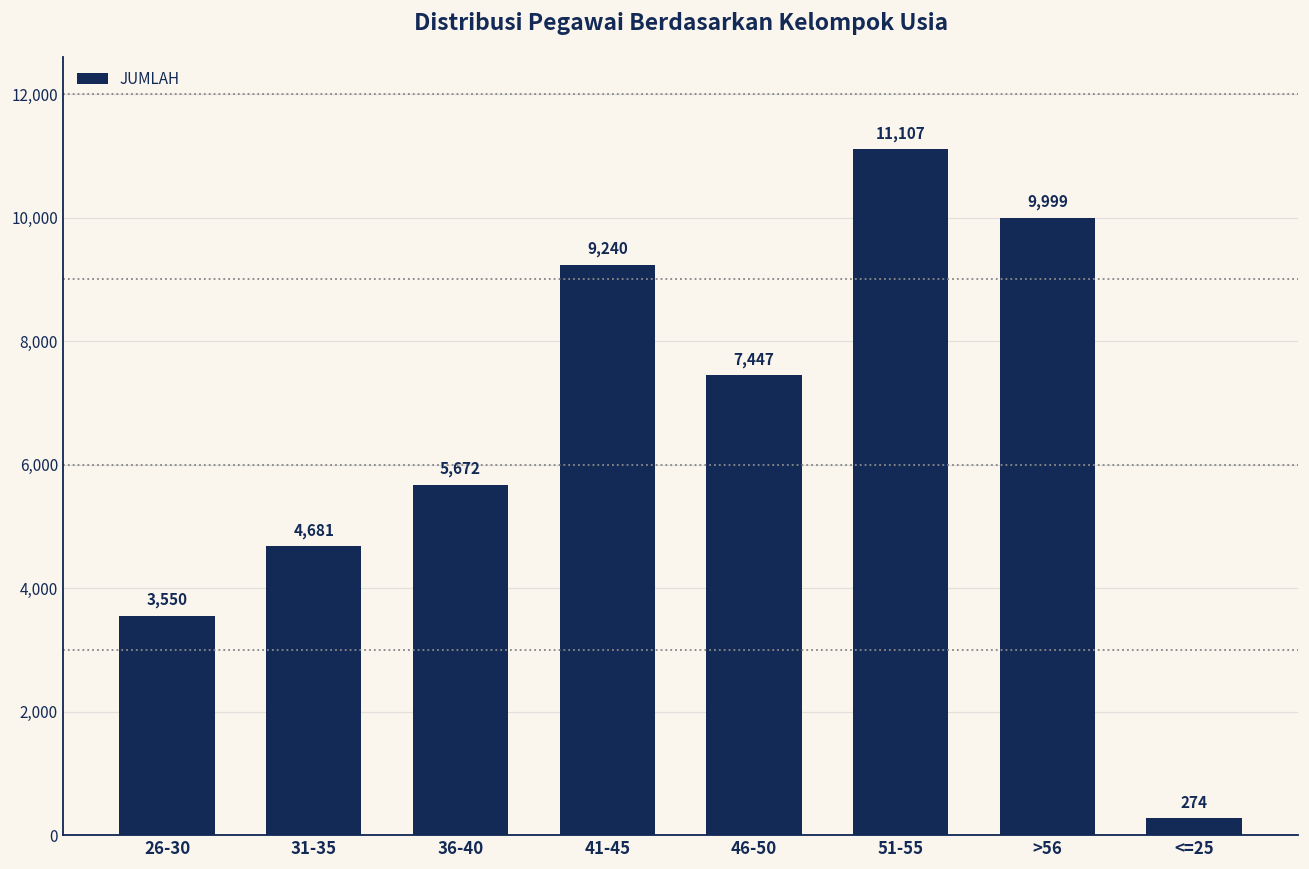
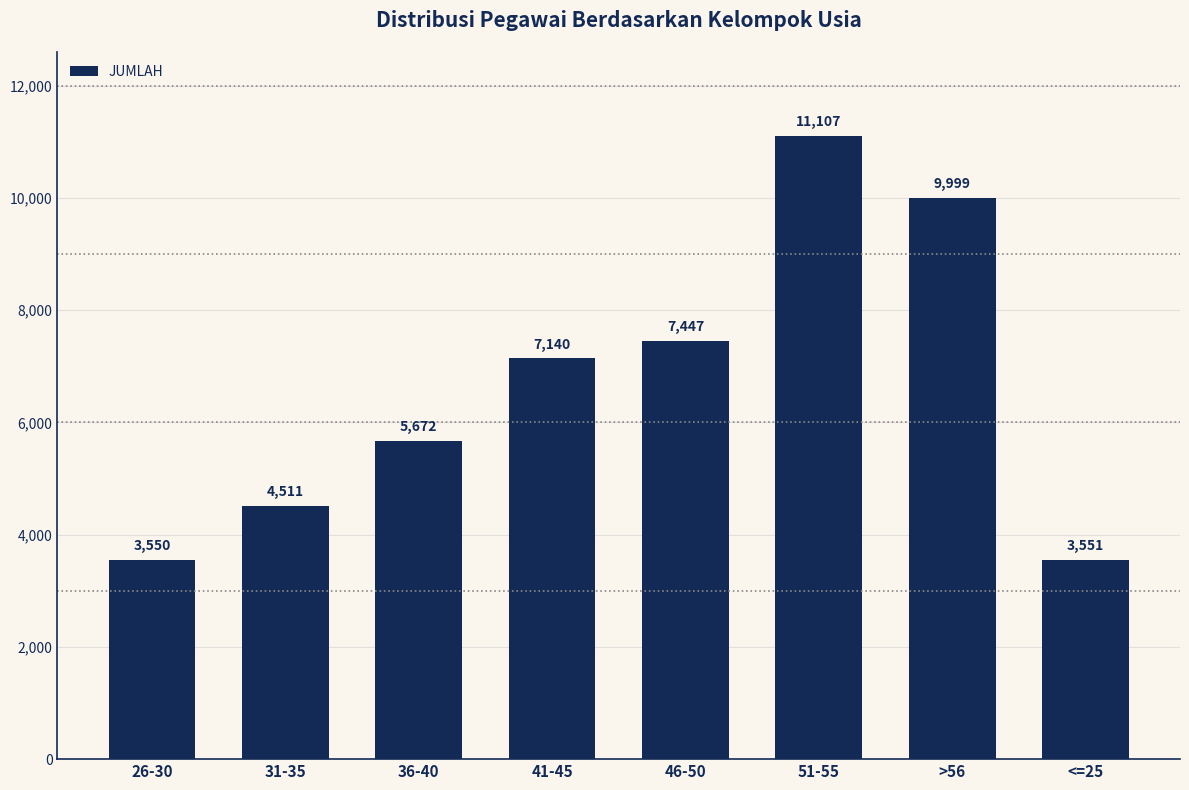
31-35: 4,681 -> 4,511
41-45: 9,240 -> 7,140
<=25: 274 -> 3,551
